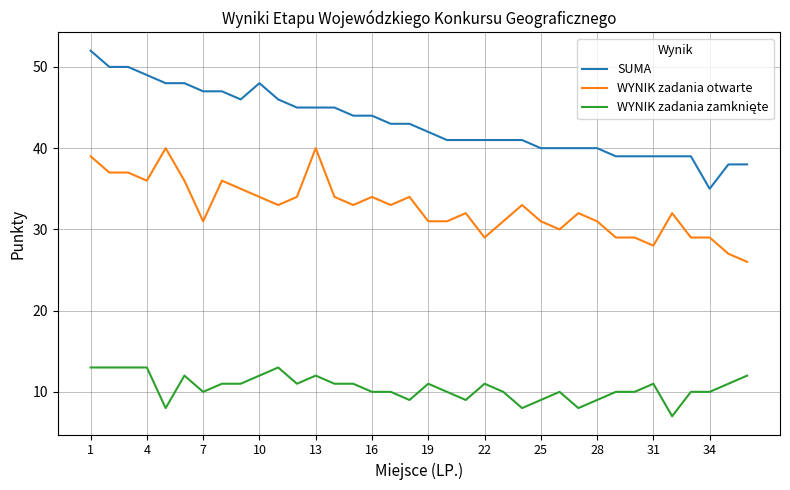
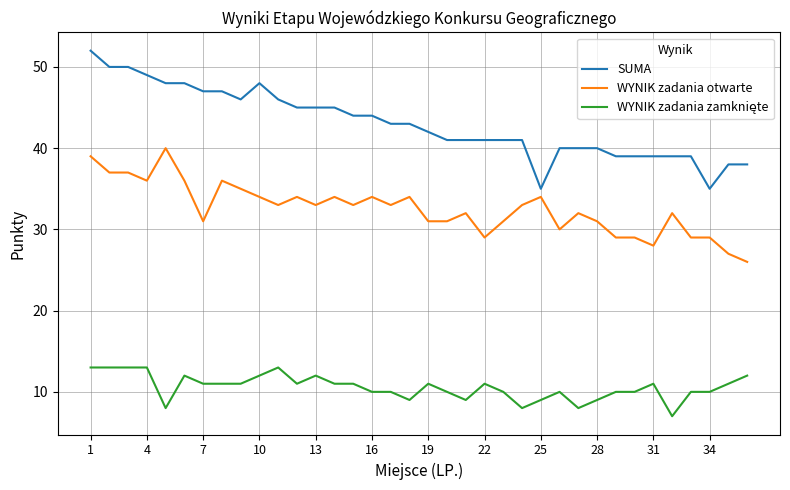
WYNIK zadania zamknięte, 7: 10 -> 11
WYNIK zadania otwarte, 13: 40 -> 33
SUMA, 25: 40 -> 35
WYNIK zadania otwarte, 25: 31 -> 34
